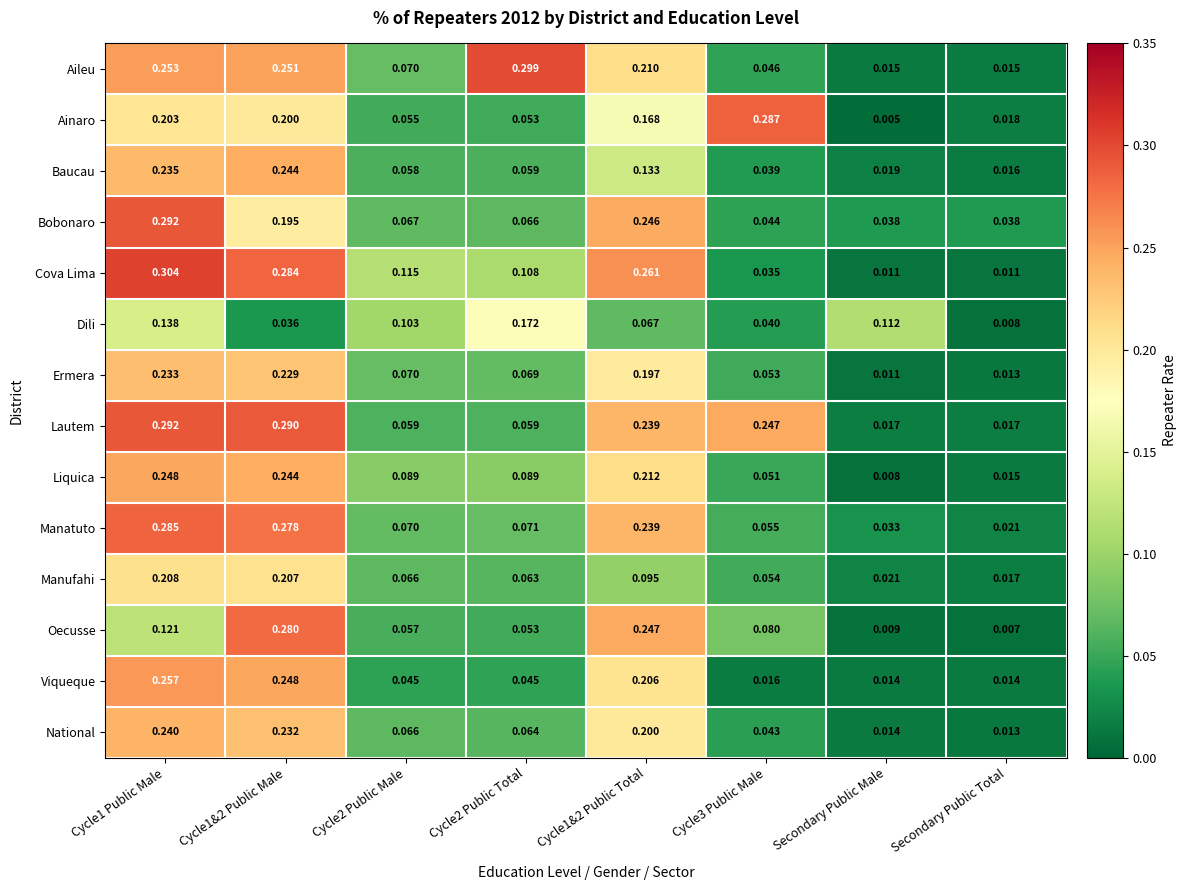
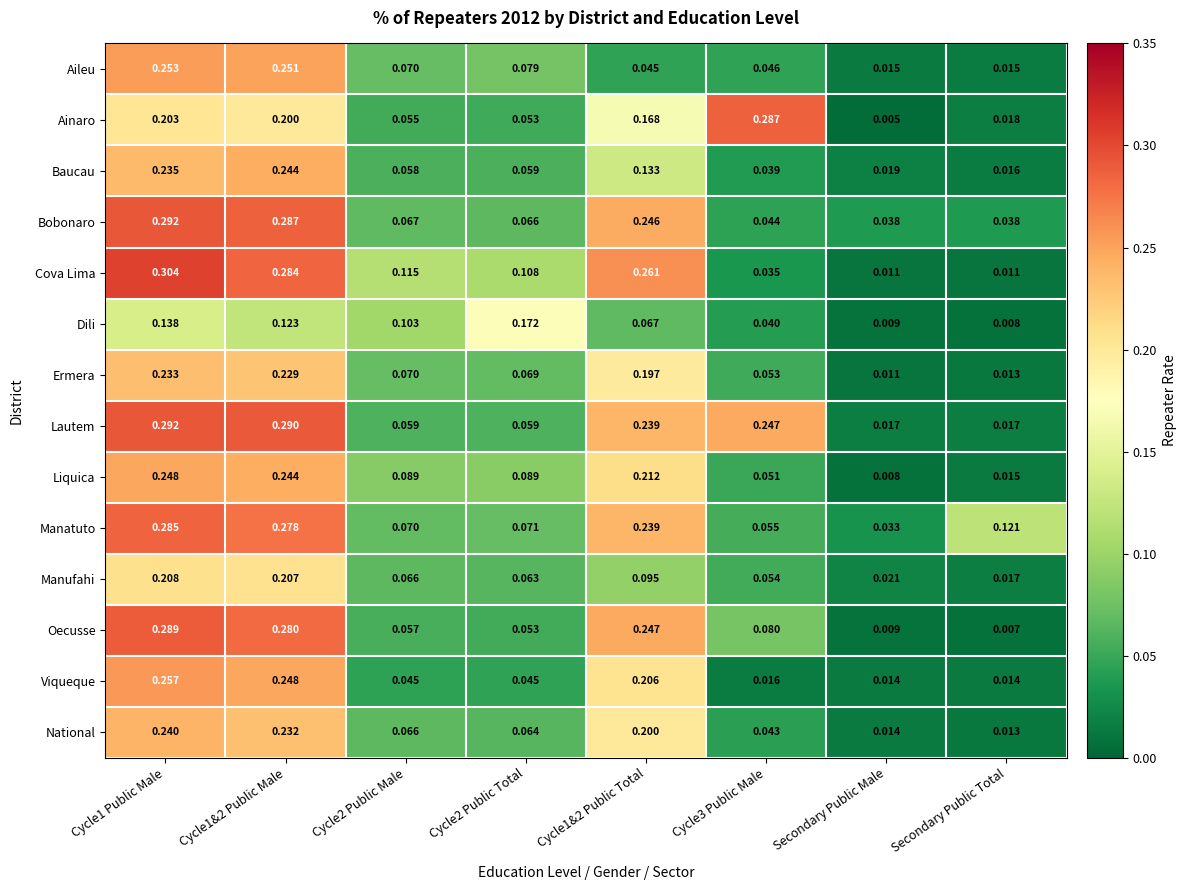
Aileu, Cycle2 Public Total: 0.299 -> 0.079
Aileu, Cycle1&2 Public Total: 0.210 -> 0.045
Bobonaro, Cycle1&2 Public Male: 0.195 -> 0.287
Dili, Cycle1&2 Public Male: 0.036 -> 0.123
Dili, Secondary Public Male: 0.112 -> 0.009
Manatuto, Secondary Public Total: 0.021 -> 0.121
Oecusse, Cycle1 Public Male: 0.121 -> 0.289
